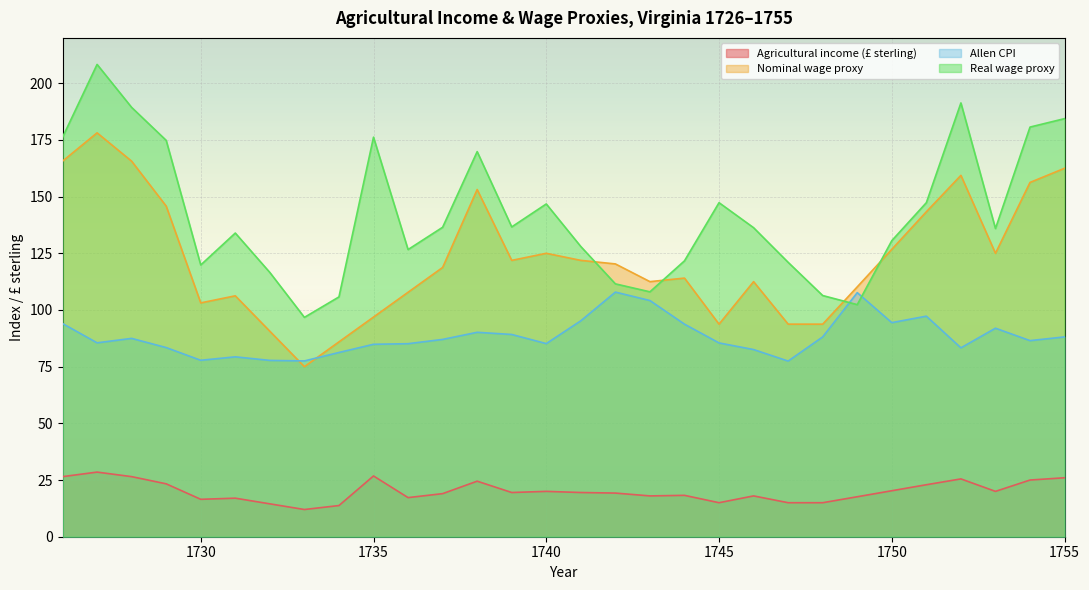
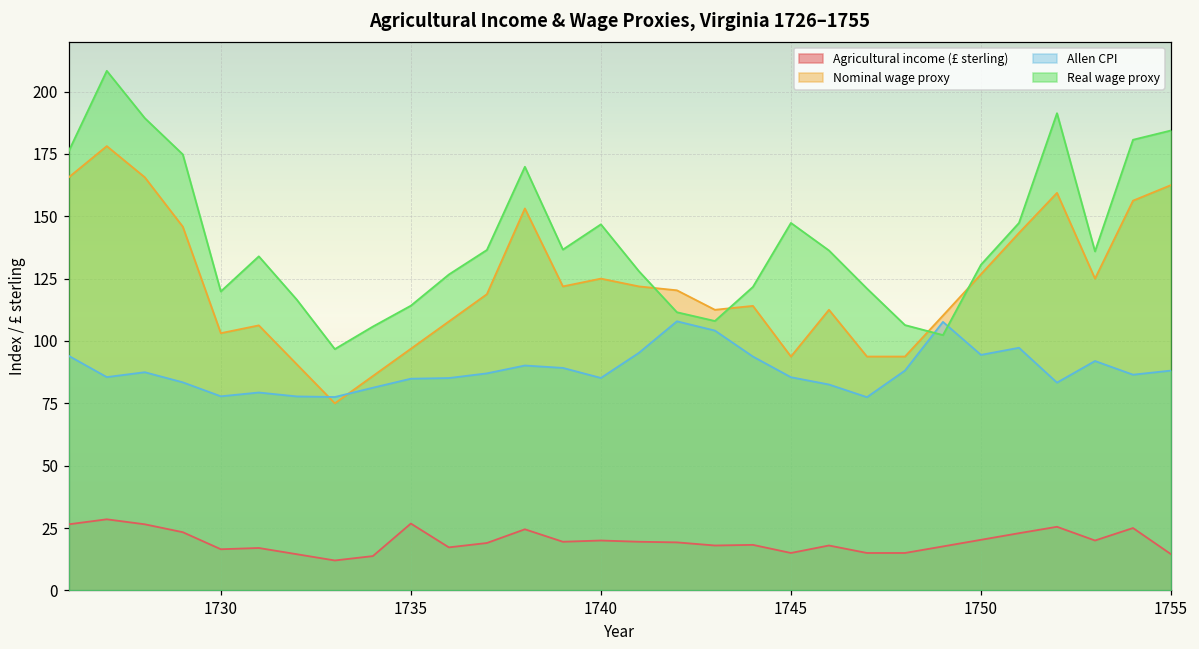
Real wage proxy, 1735: 176 -> 114
Agricultural income (£ sterling), 1755: 26 -> 15
